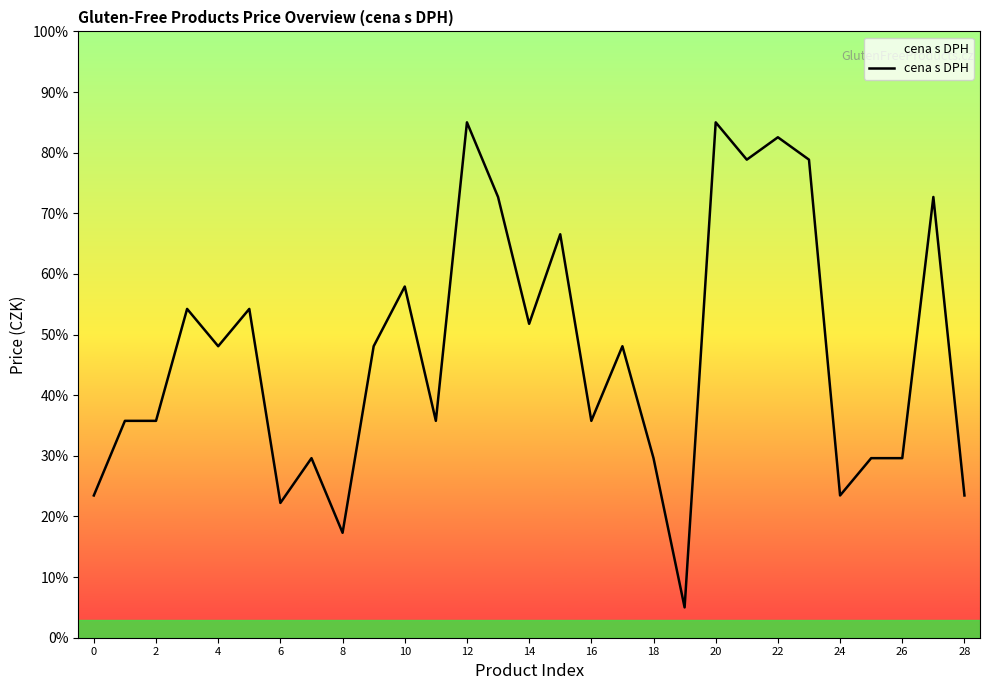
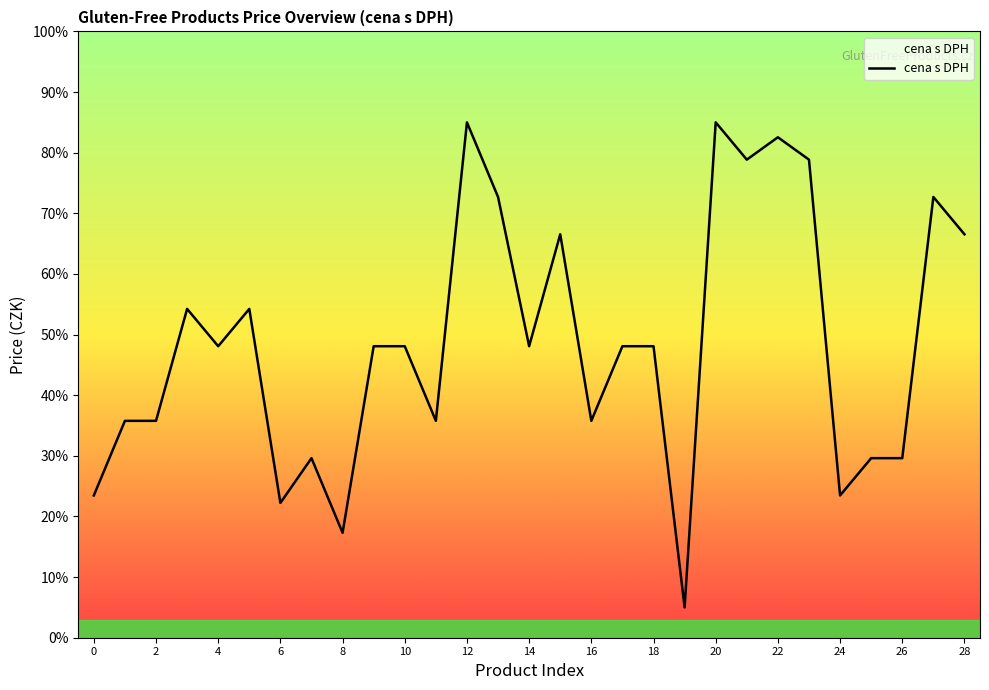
10: 58% -> 48%
14: 52% -> 48%
18: 30% -> 48%
28: 23% -> 67%
